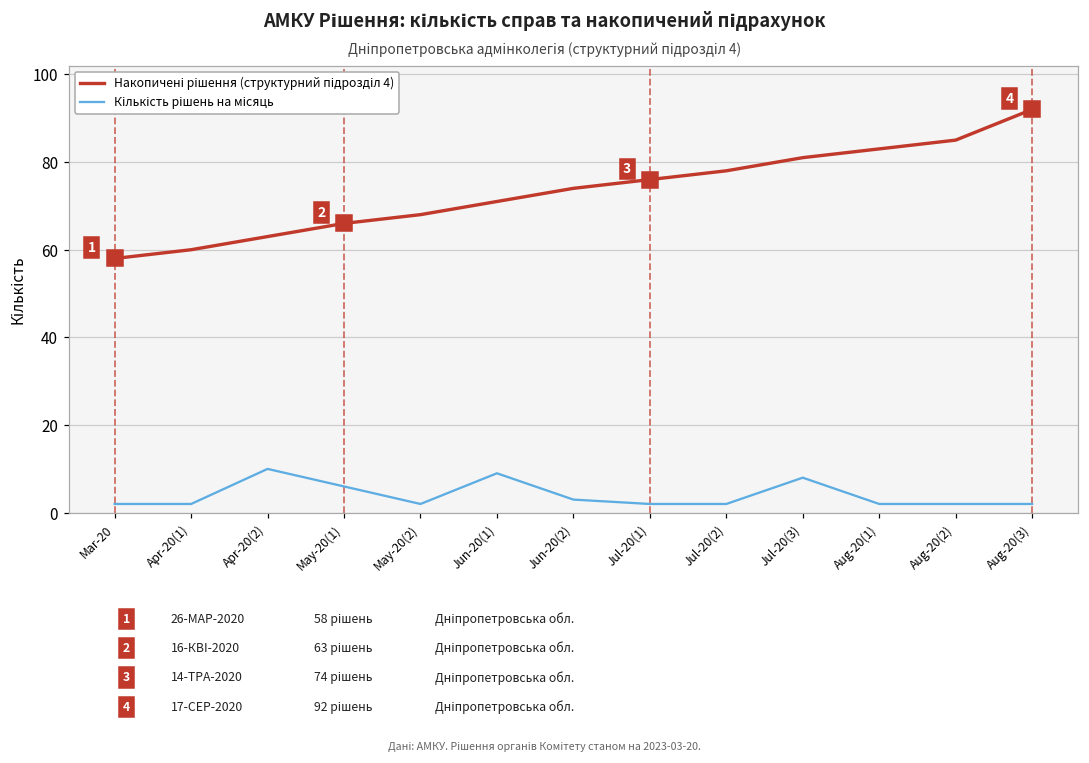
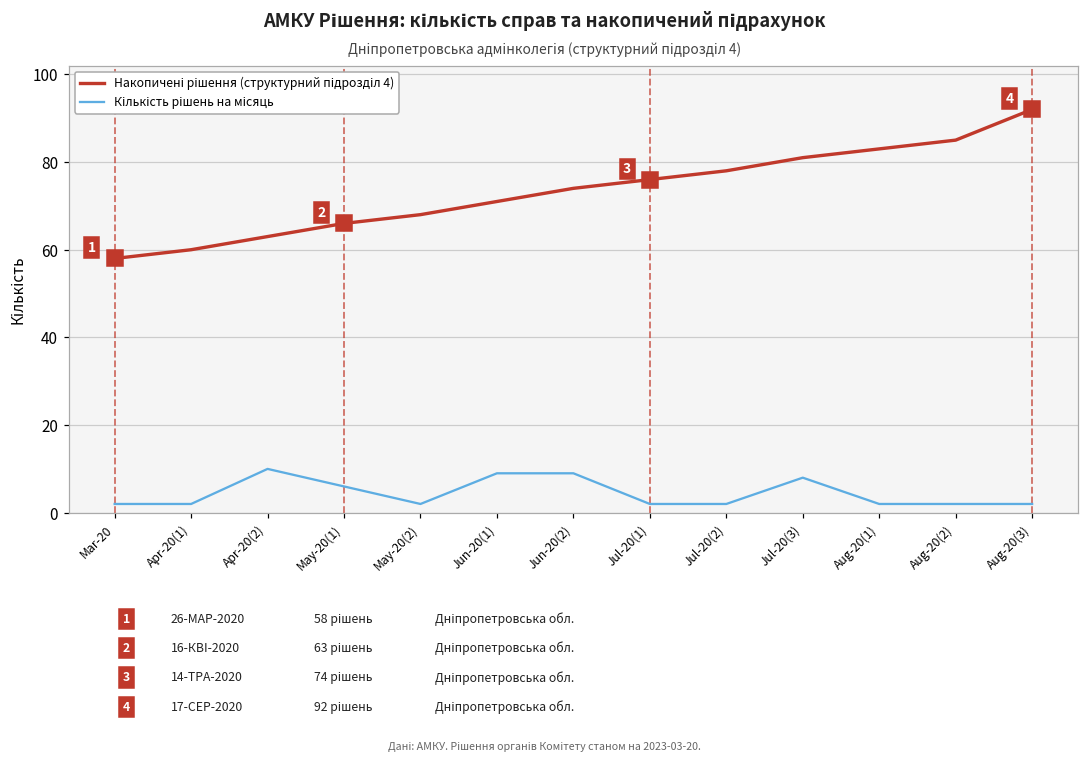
Кількість рішень на місяць, Jun-20(2): 3 -> 9
